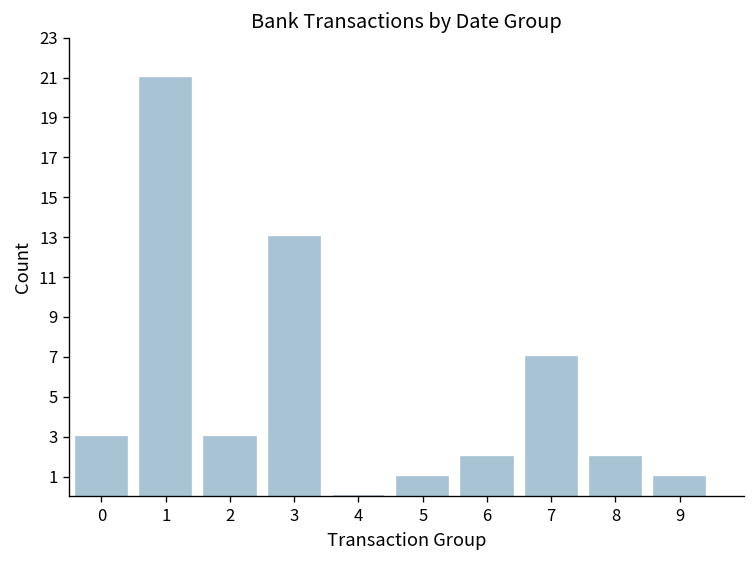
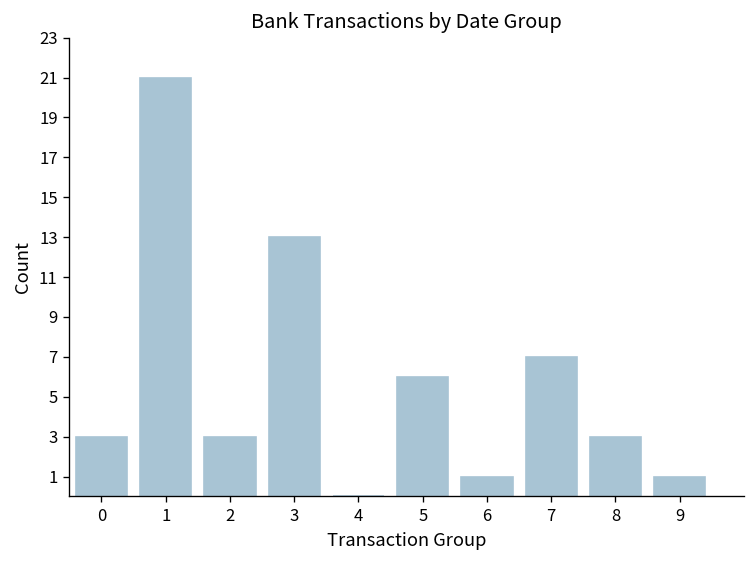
5: 1 -> 6
6: 2 -> 1
8: 2 -> 3
